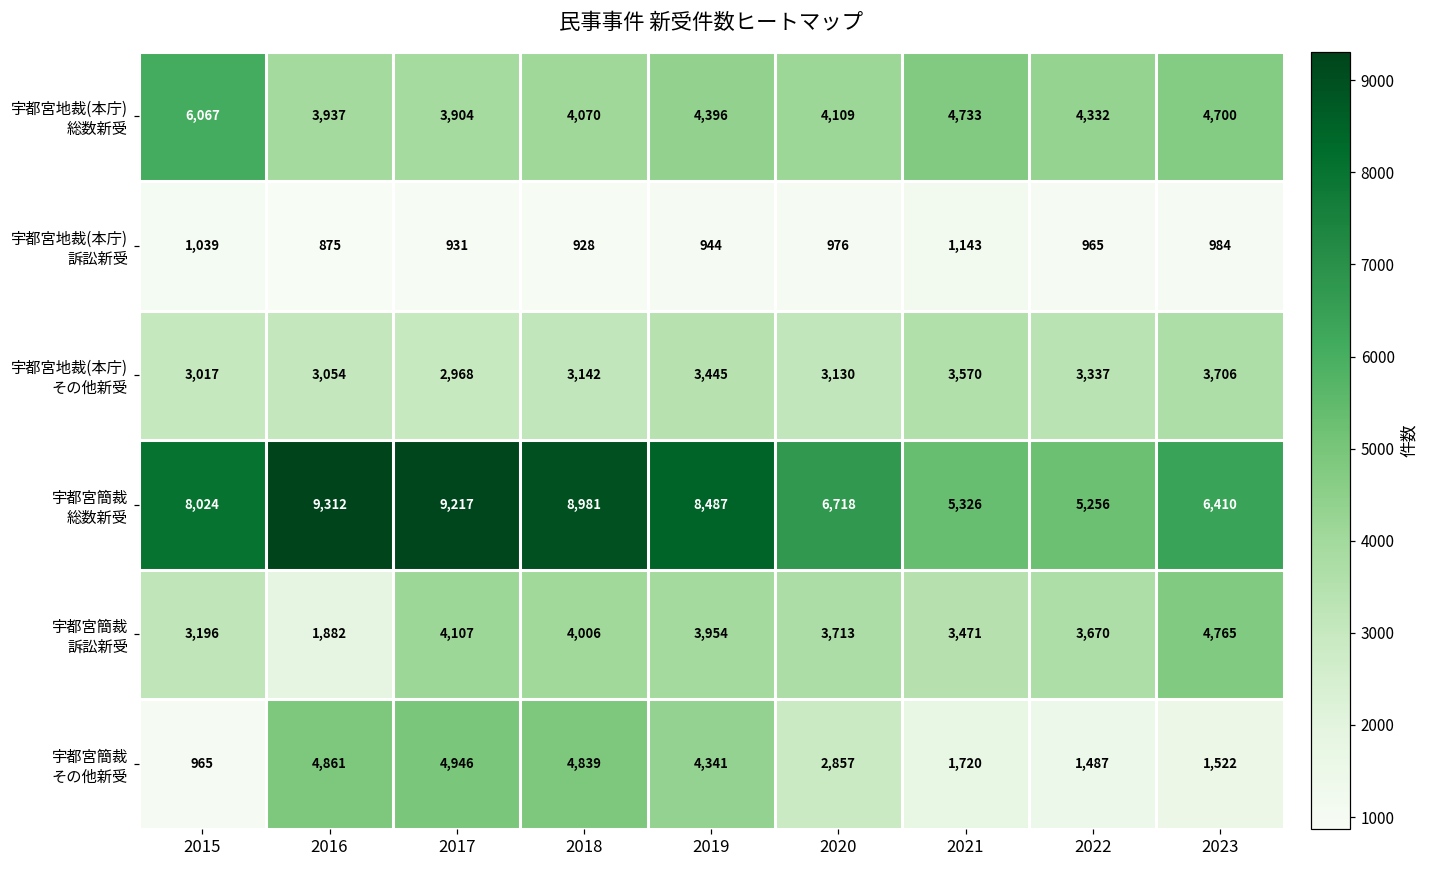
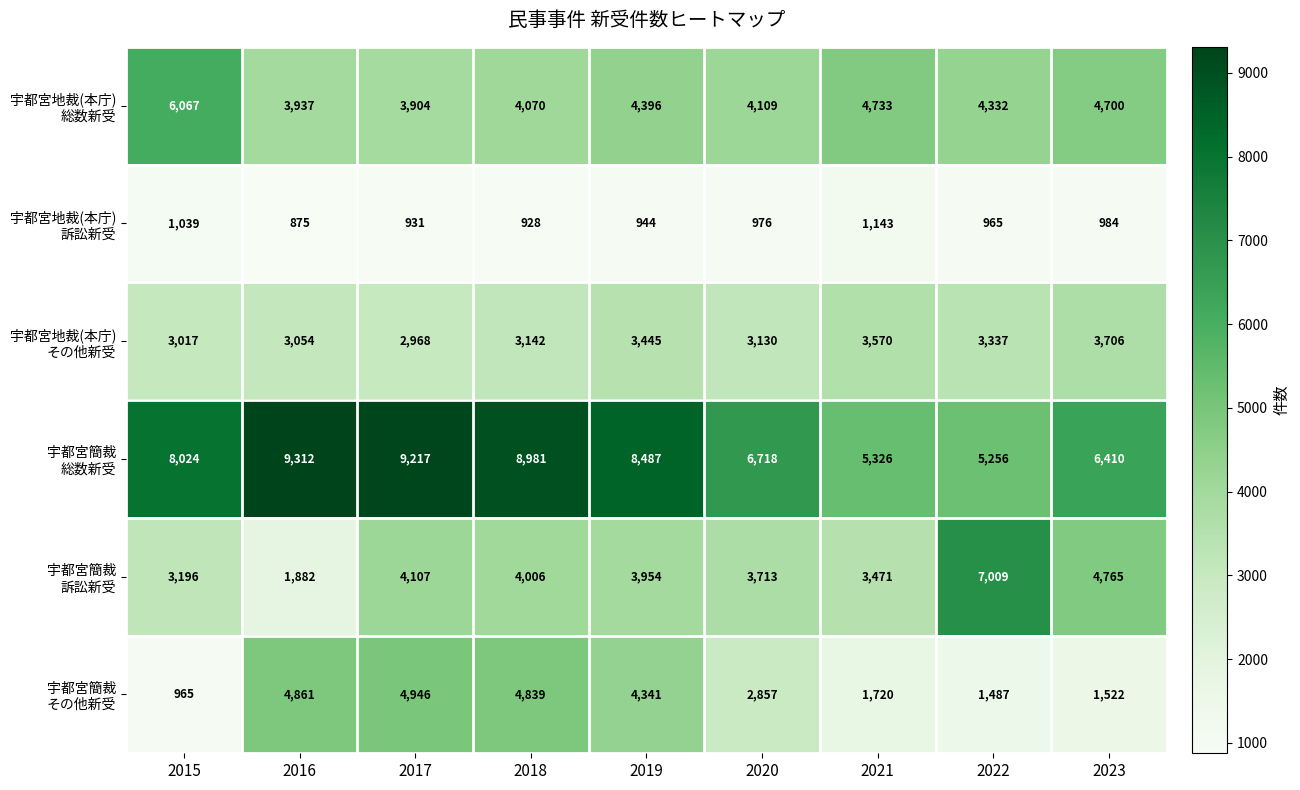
宇都宮簡裁 訴訟新受, 2022: 3,670 -> 7,009
